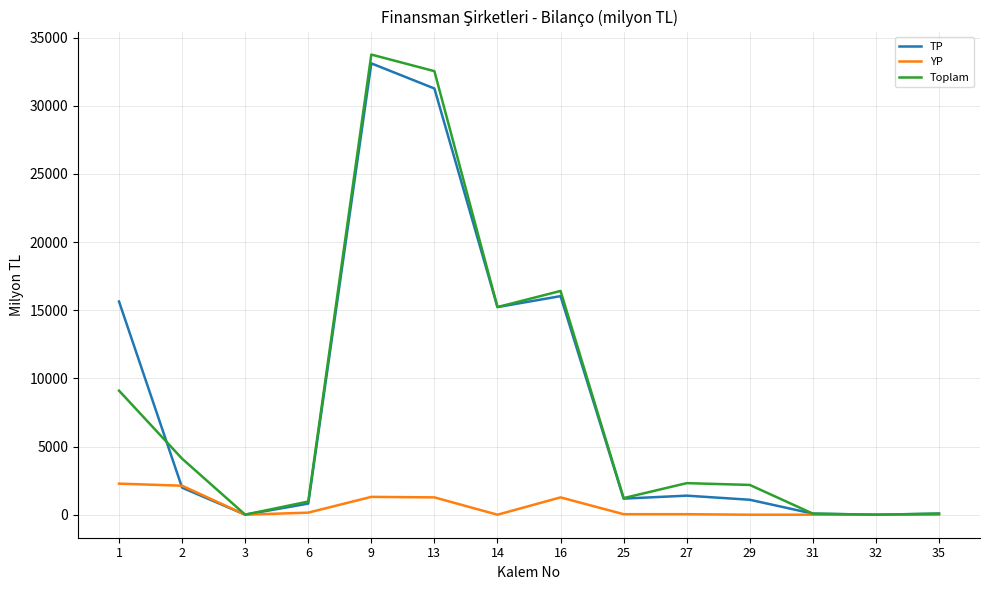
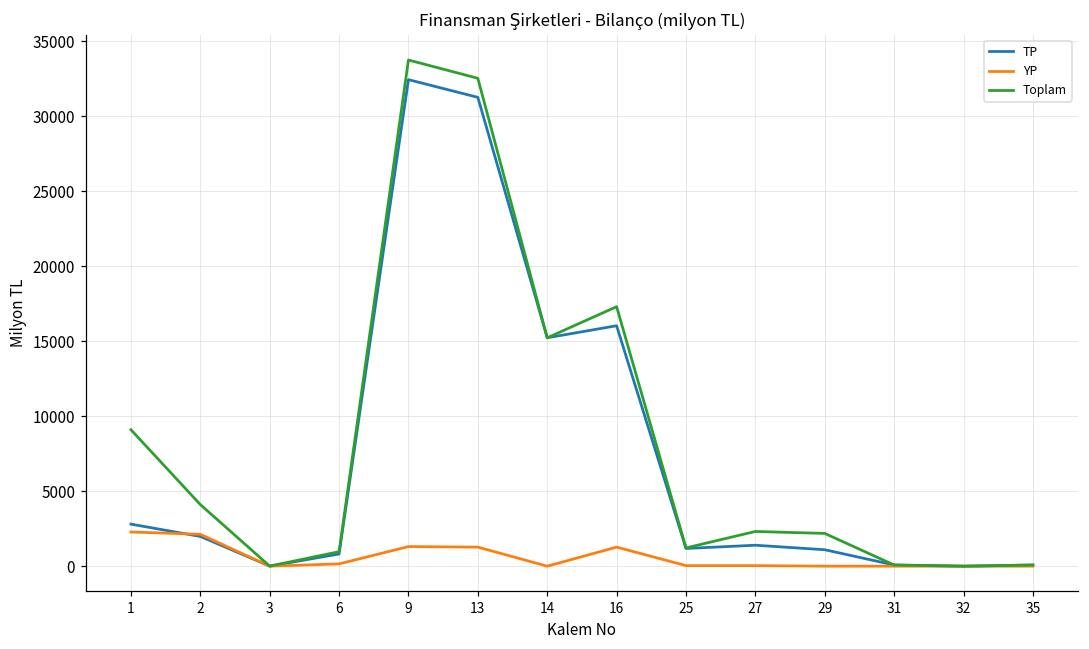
TP, 1: 15600 -> 2800
TP, 9: 33100 -> 32500
Toplam, 16: 16400 -> 17300
